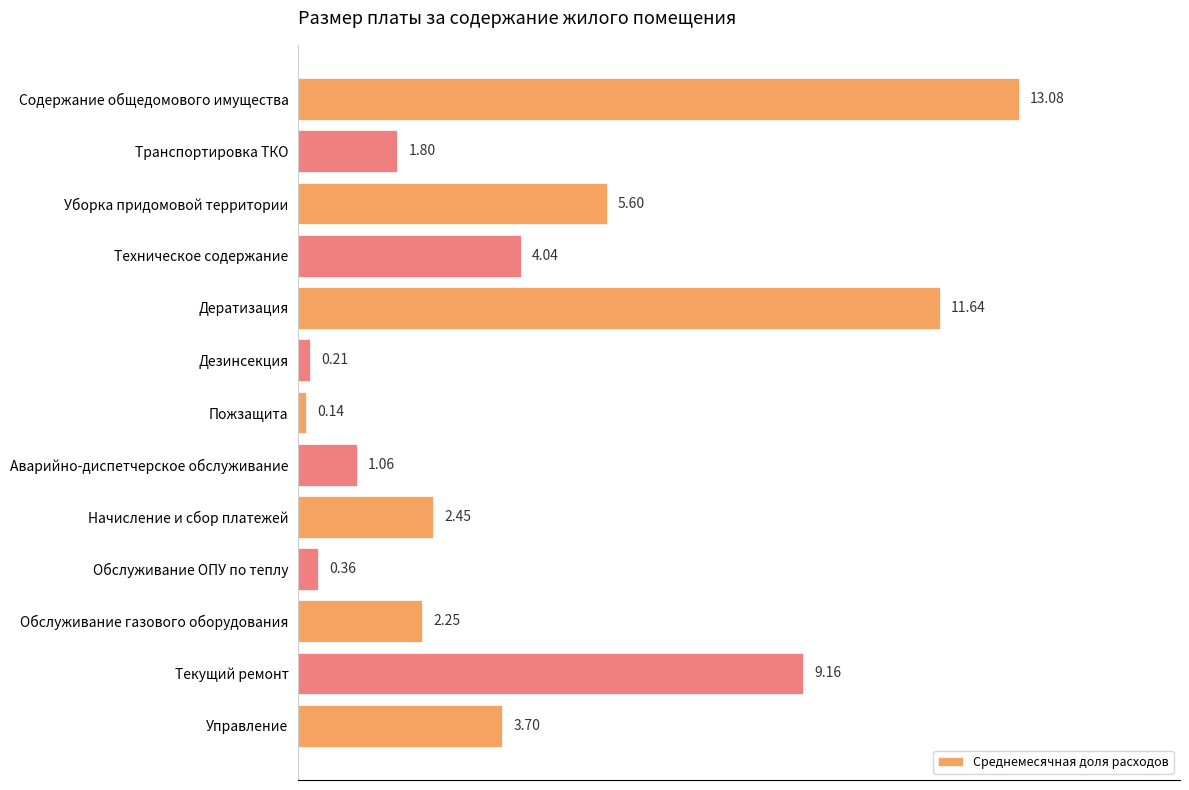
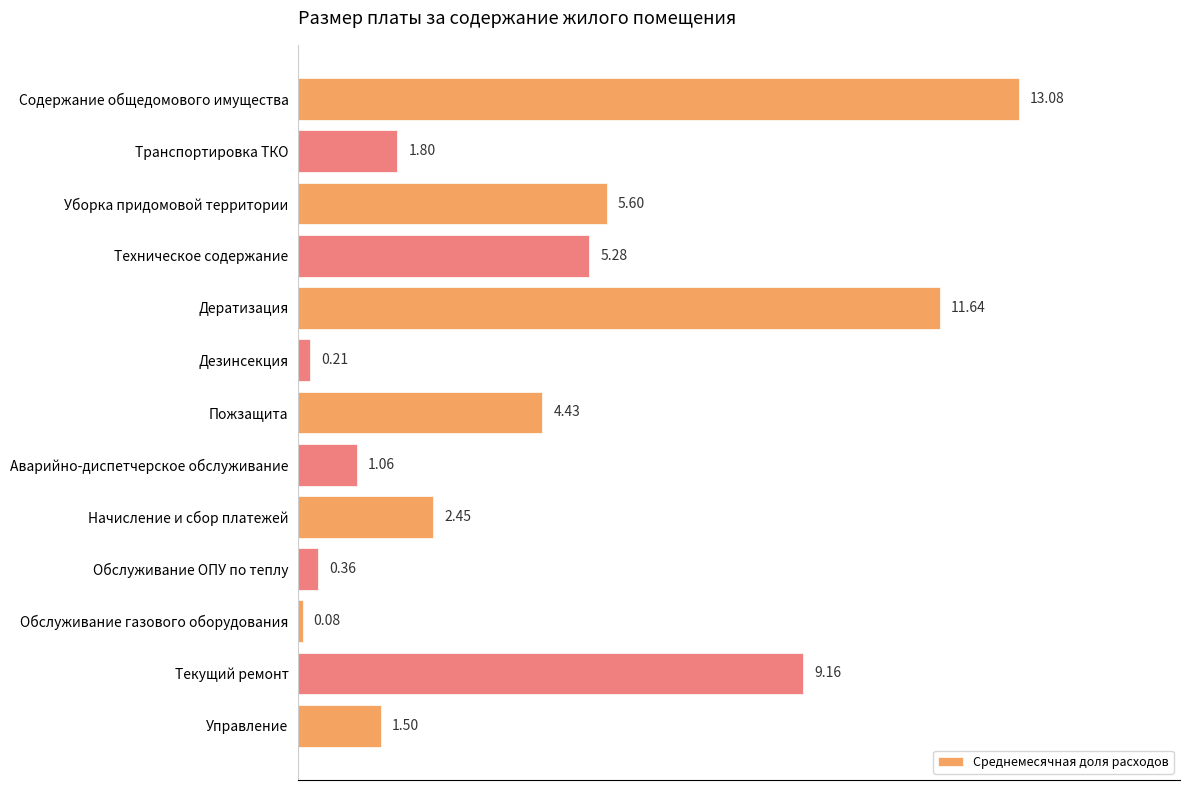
Техническое содержание: 4.04 -> 5.28
Пожзащита: 0.14 -> 4.43
Обслуживание газового оборудования: 2.25 -> 0.08
Управление: 3.70 -> 1.50
